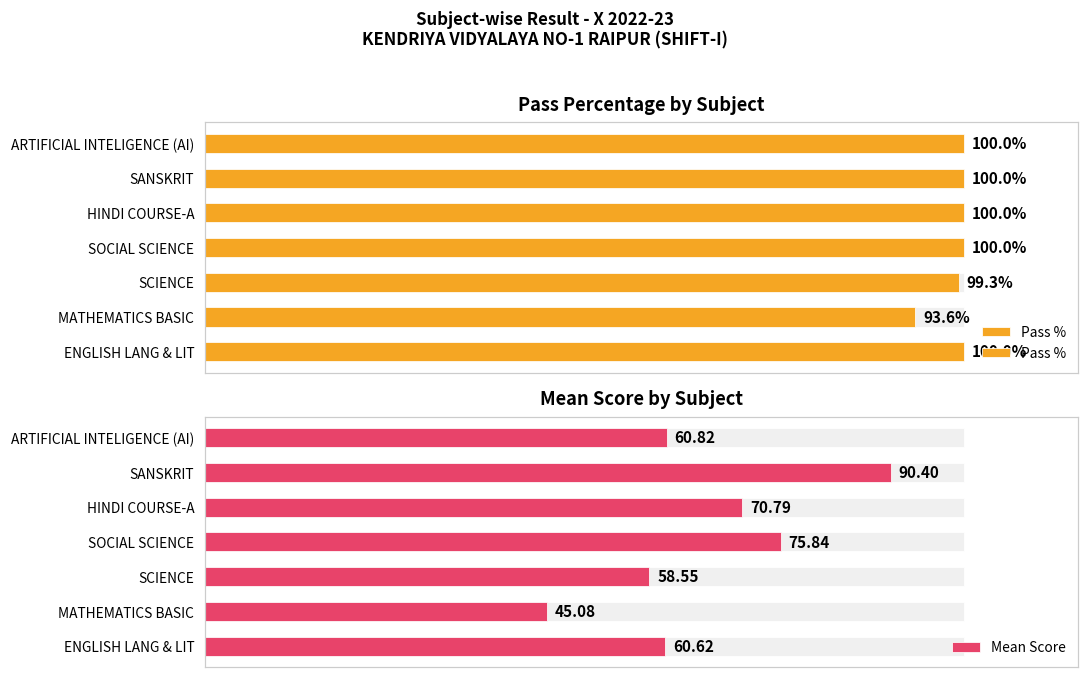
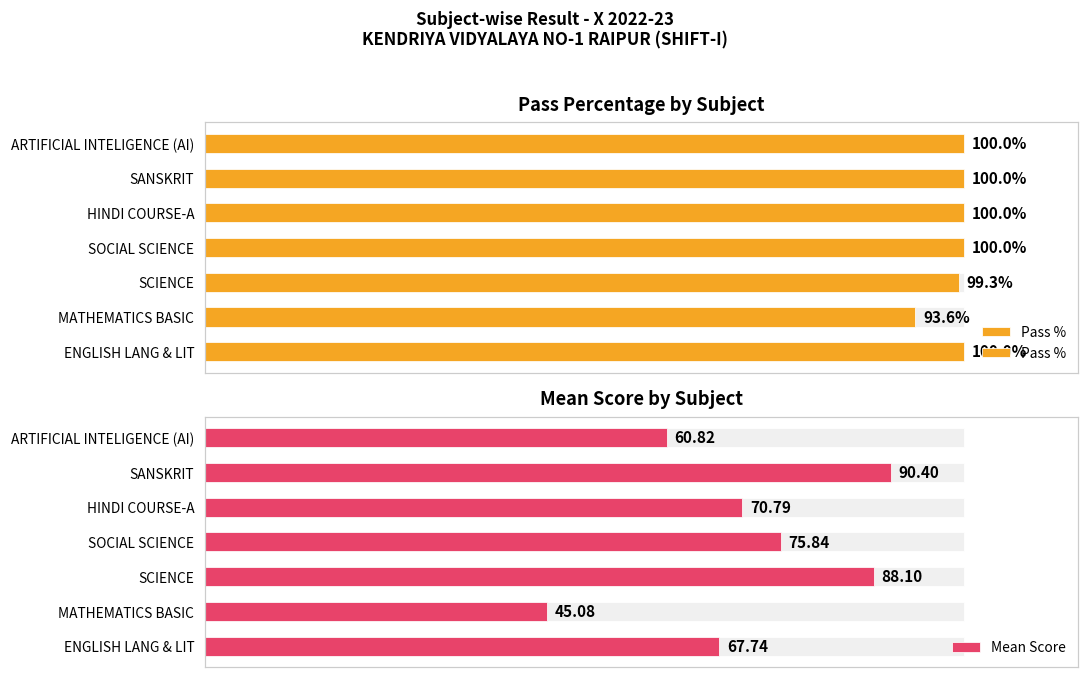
Mean Score by Subject, Mean Score, SCIENCE: 58.55 -> 88.10
Mean Score by Subject, Mean Score, ENGLISH LANG & LIT: 60.62 -> 67.74
